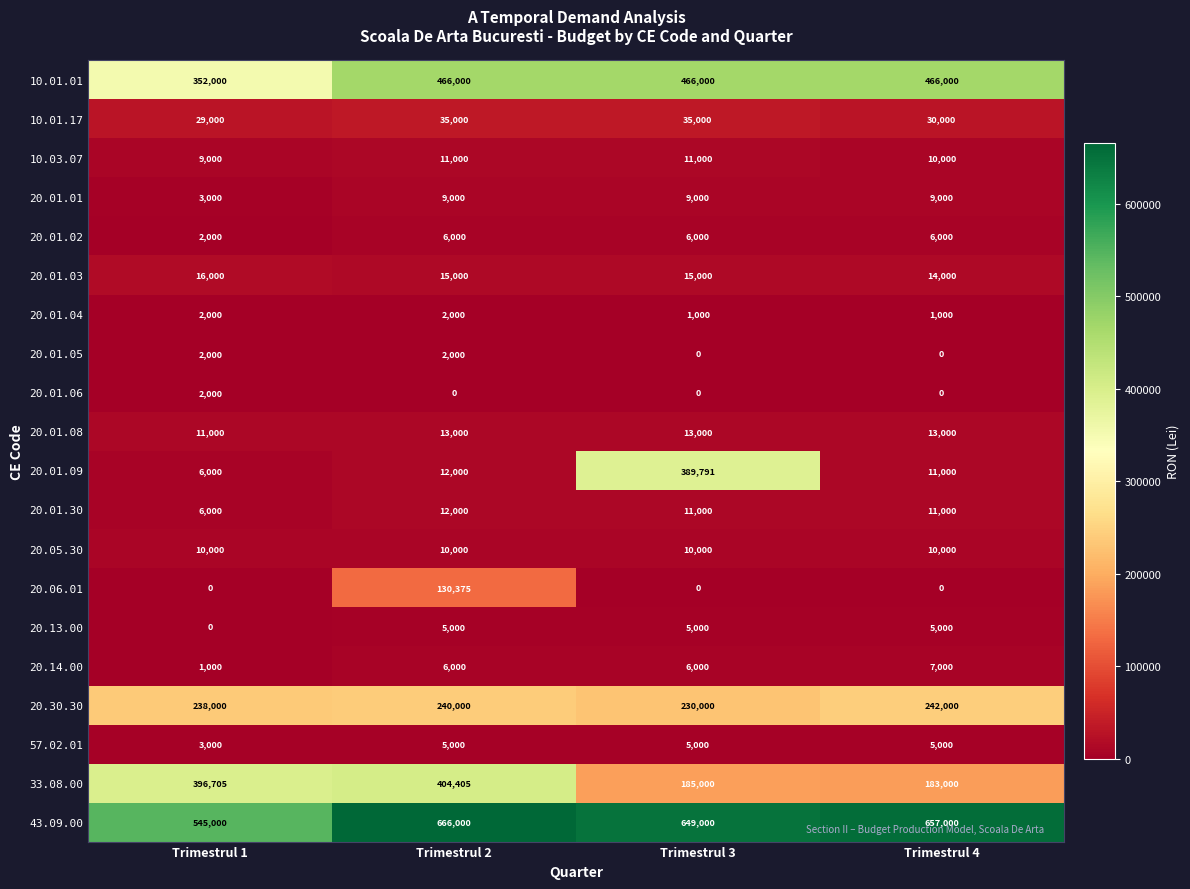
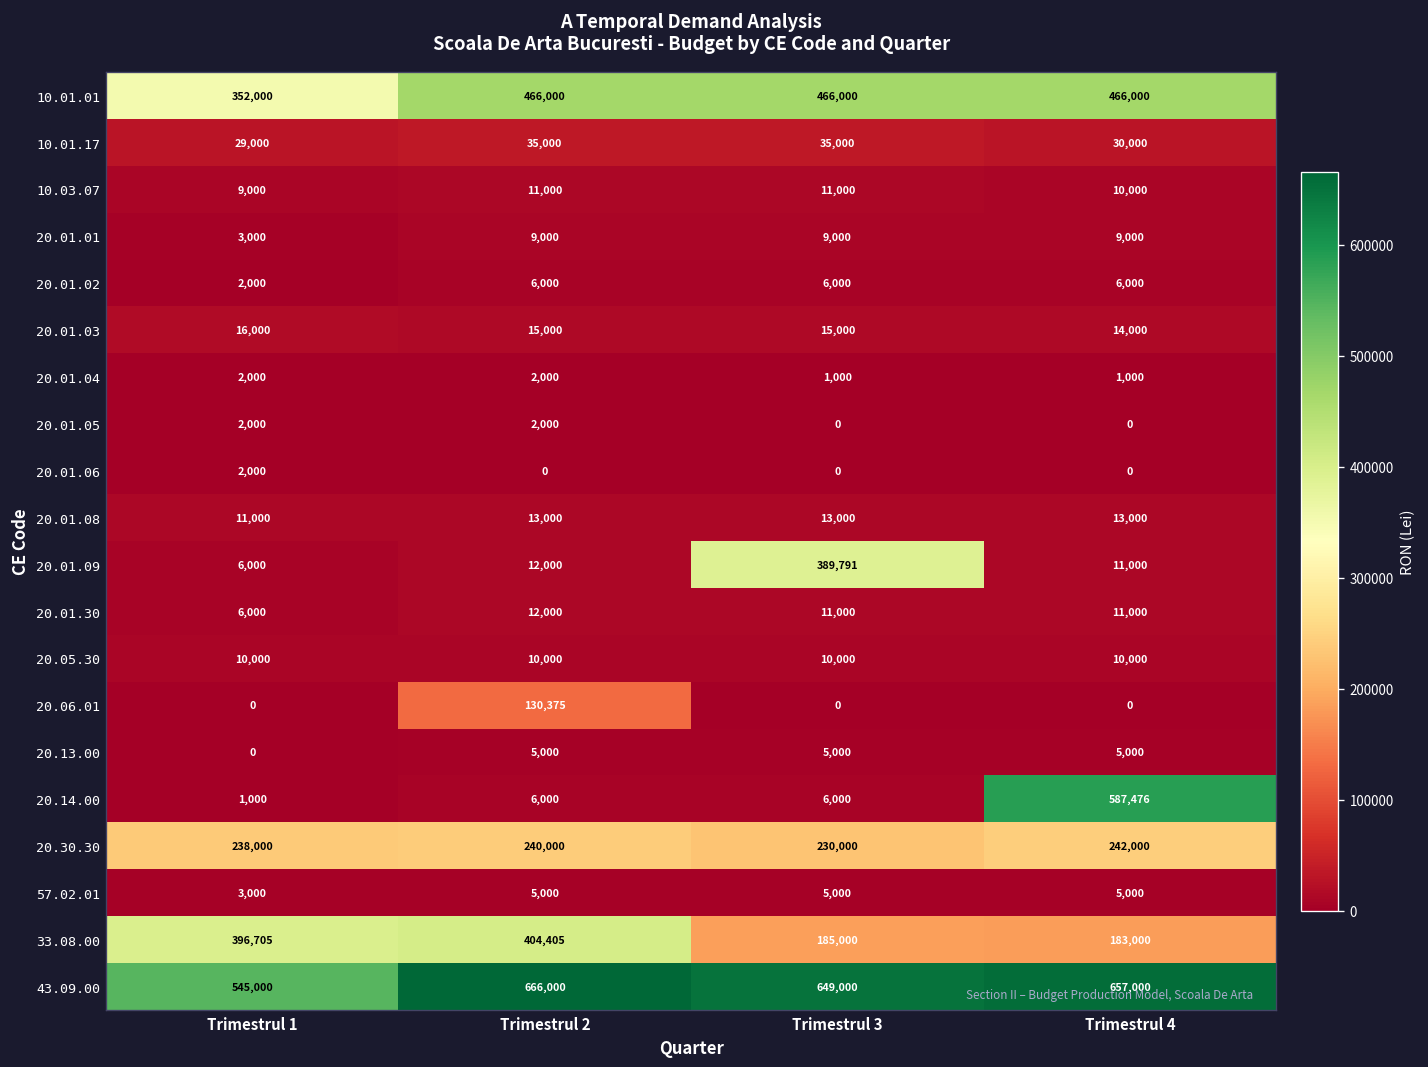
20.14.00, Trimestrul 4: 7,000 -> 587,476
